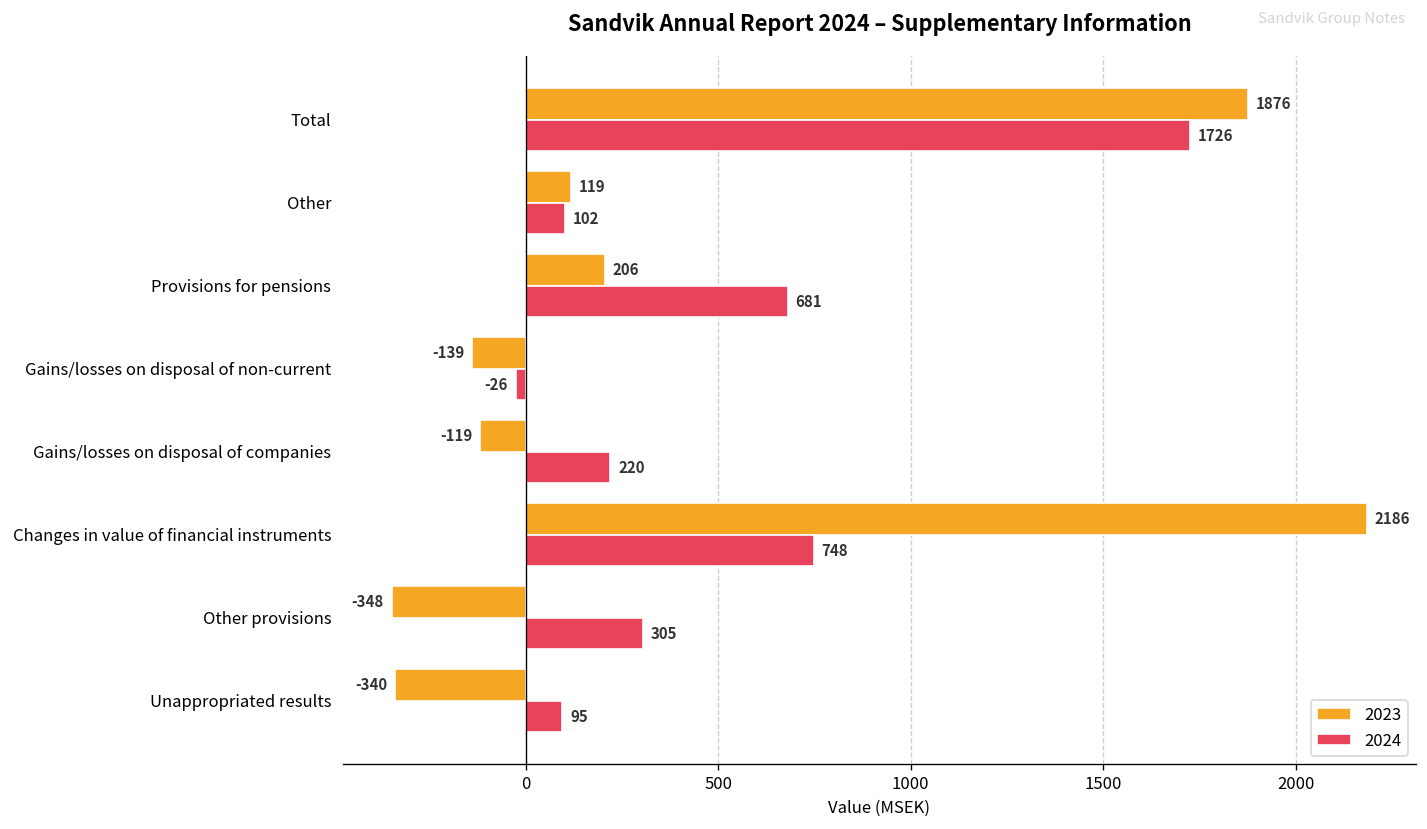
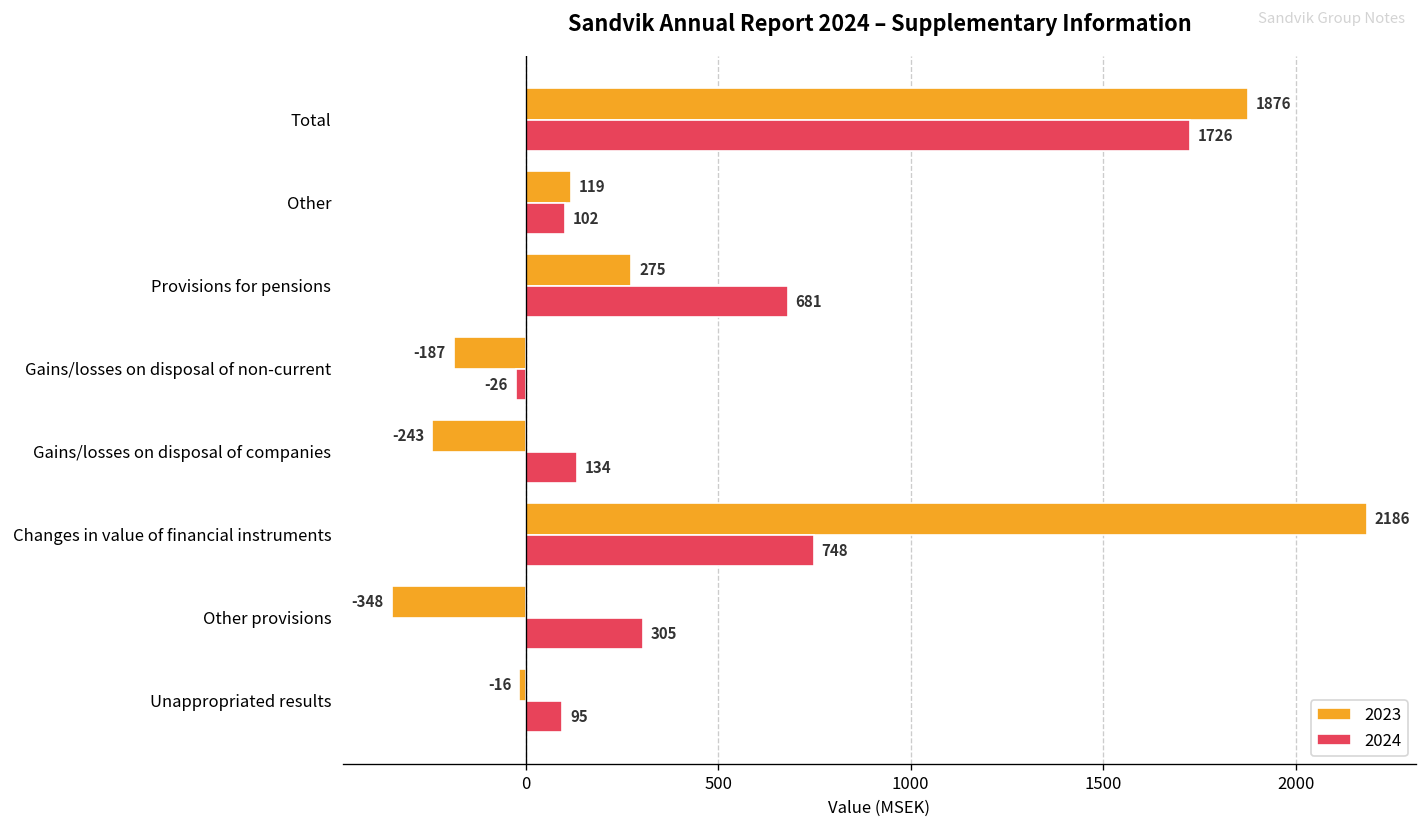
2023, Provisions for pensions: 206 -> 275
2023, Gains/losses on disposal of non-current: -139 -> -187
2023, Gains/losses on disposal of companies: -119 -> -243
2024, Gains/losses on disposal of companies: 220 -> 134
2023, Unappropriated results: -340 -> -16
